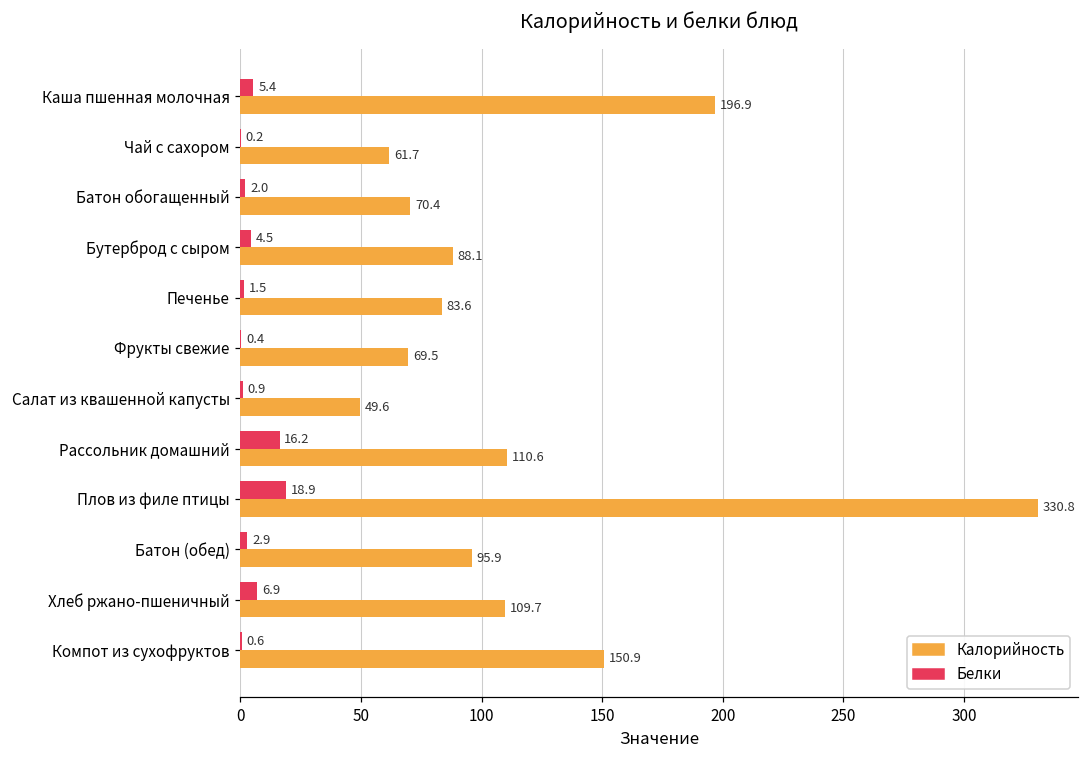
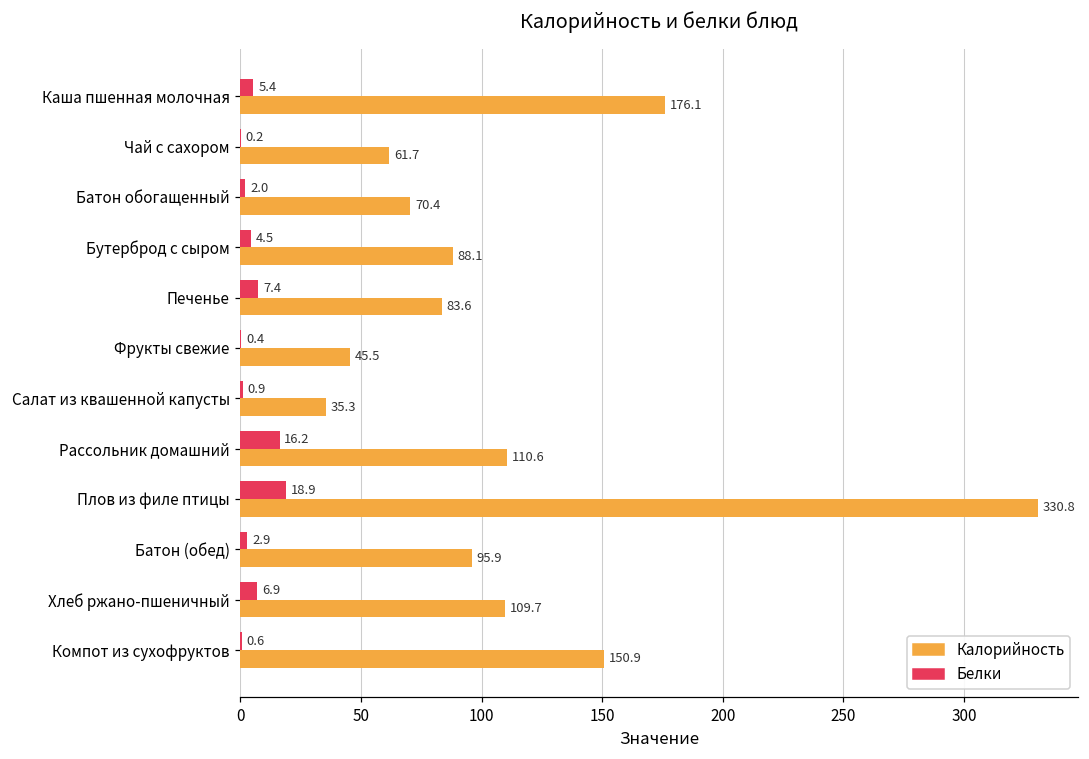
Калорийность, Каша пшенная молочная: 196.9 -> 176.1
Белки, Печенье: 1.5 -> 7.4
Калорийность, Фрукты свежие: 69.5 -> 45.5
Калорийность, Салат из квашенной капусты: 49.6 -> 35.3
